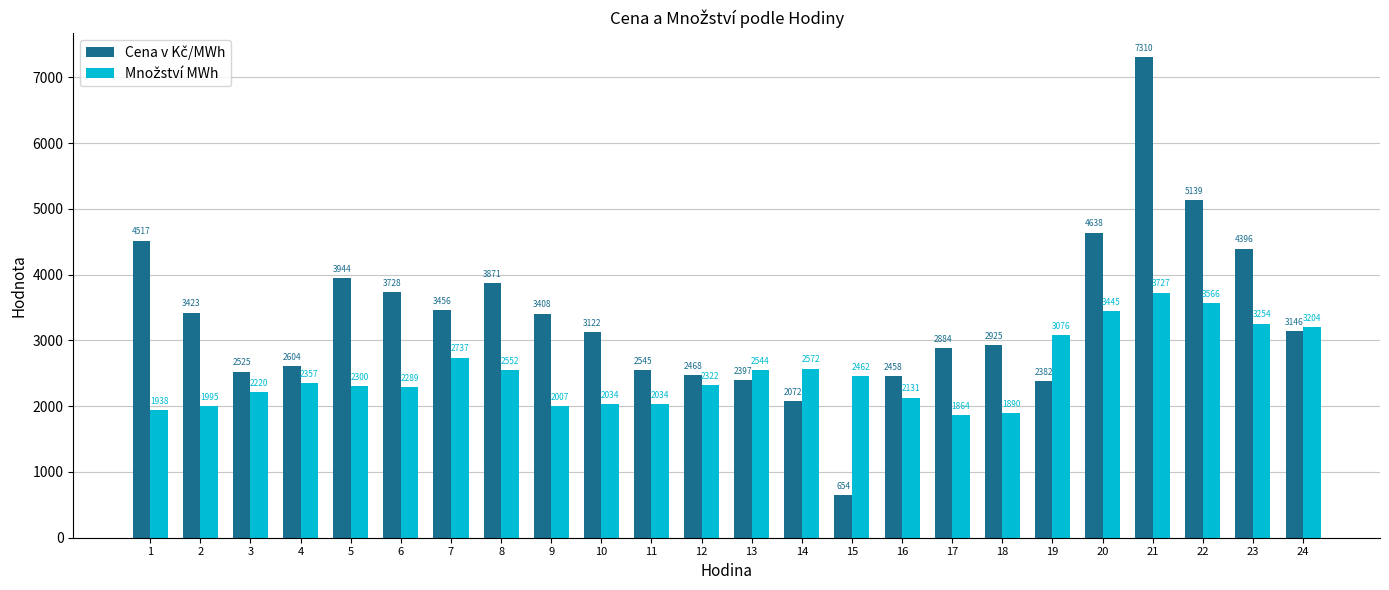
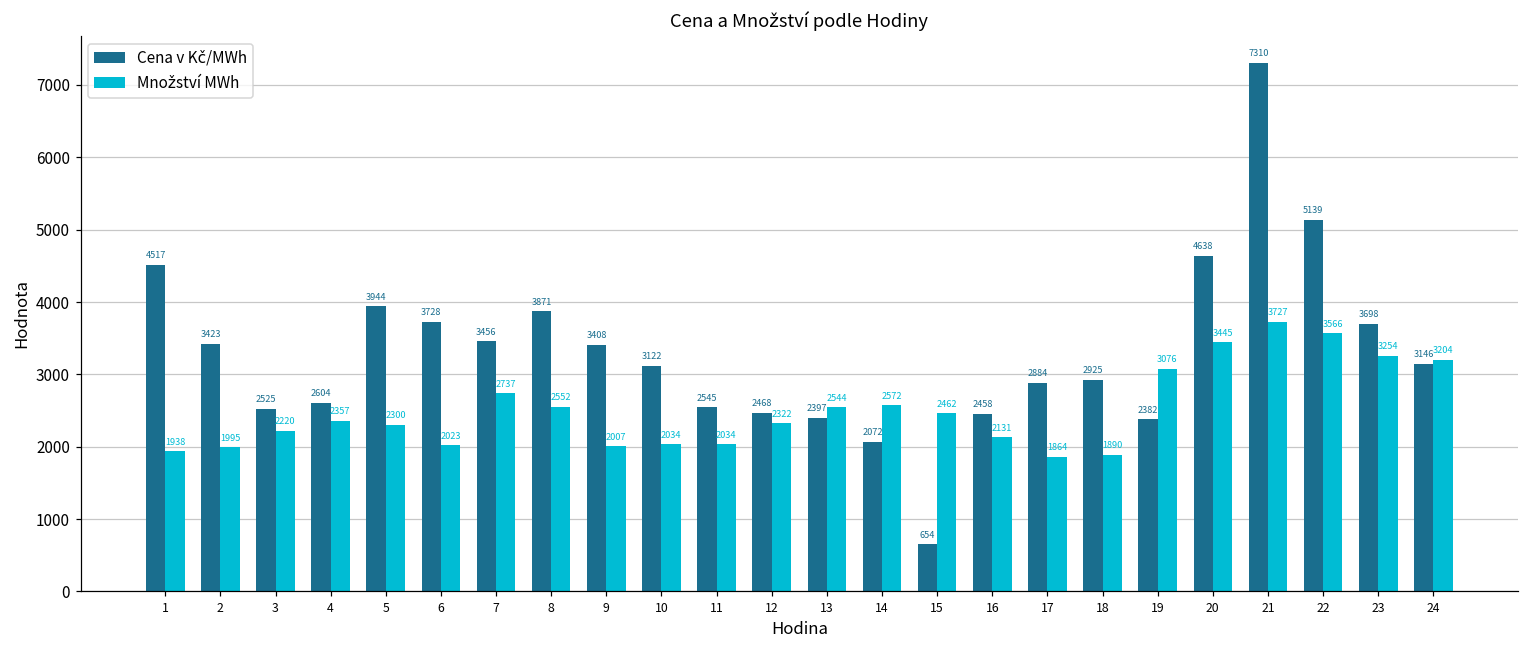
Množství MWh, 6: 2289 -> 2023
Cena v Kč/MWh, 23: 4396 -> 3698
